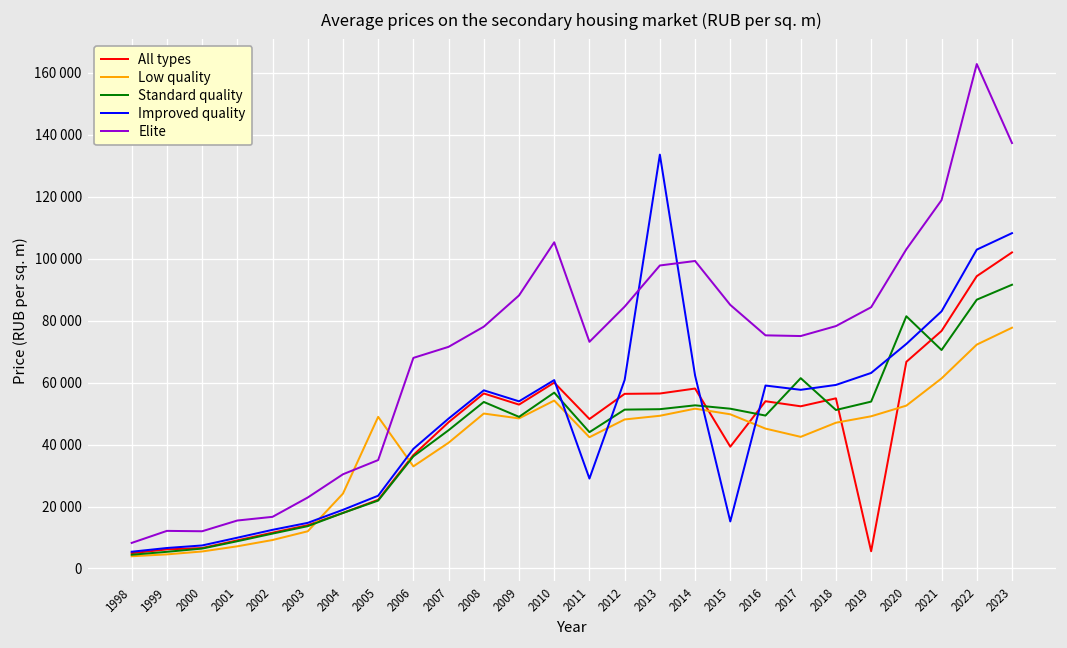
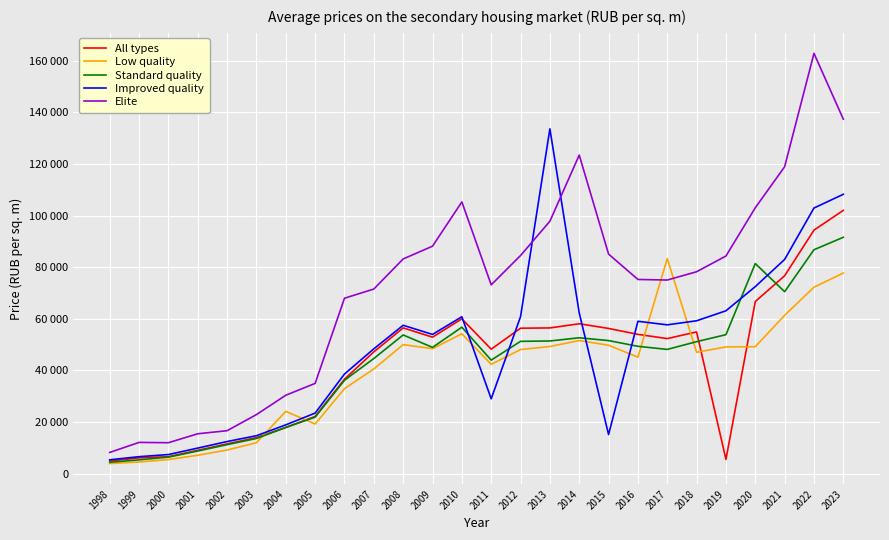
Low quality, 2005: 49000 -> 19000
Elite, 2008: 78000 -> 83000
Elite, 2014: 99000 -> 123000
All types, 2015: 39000 -> 56000
Low quality, 2017: 42000 -> 83000
Standard quality, 2017: 61000 -> 48000
Low quality, 2020: 53000 -> 49000
